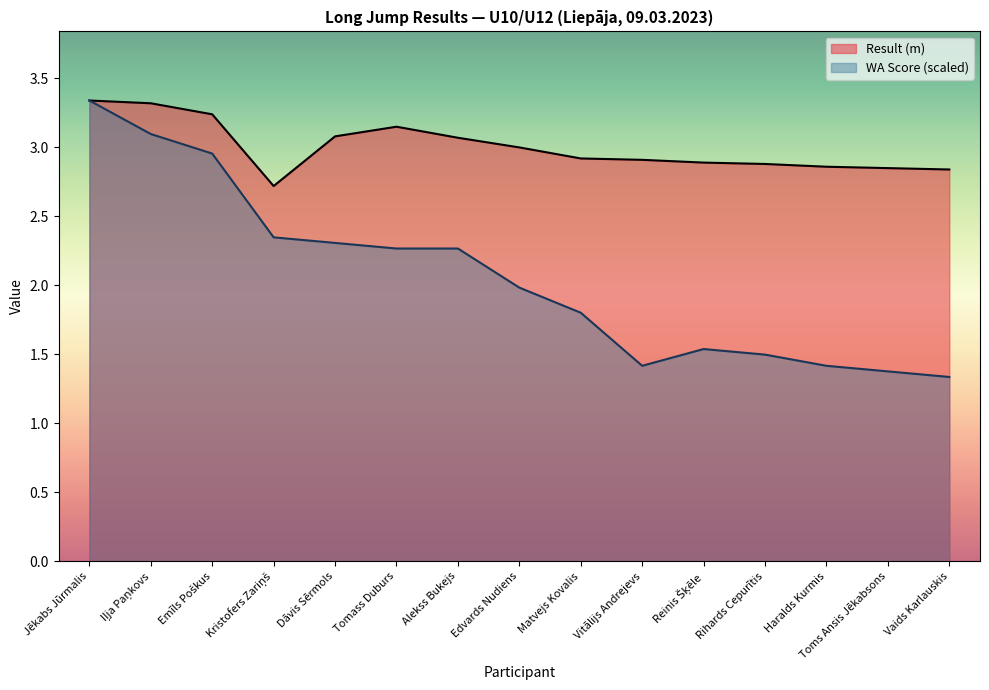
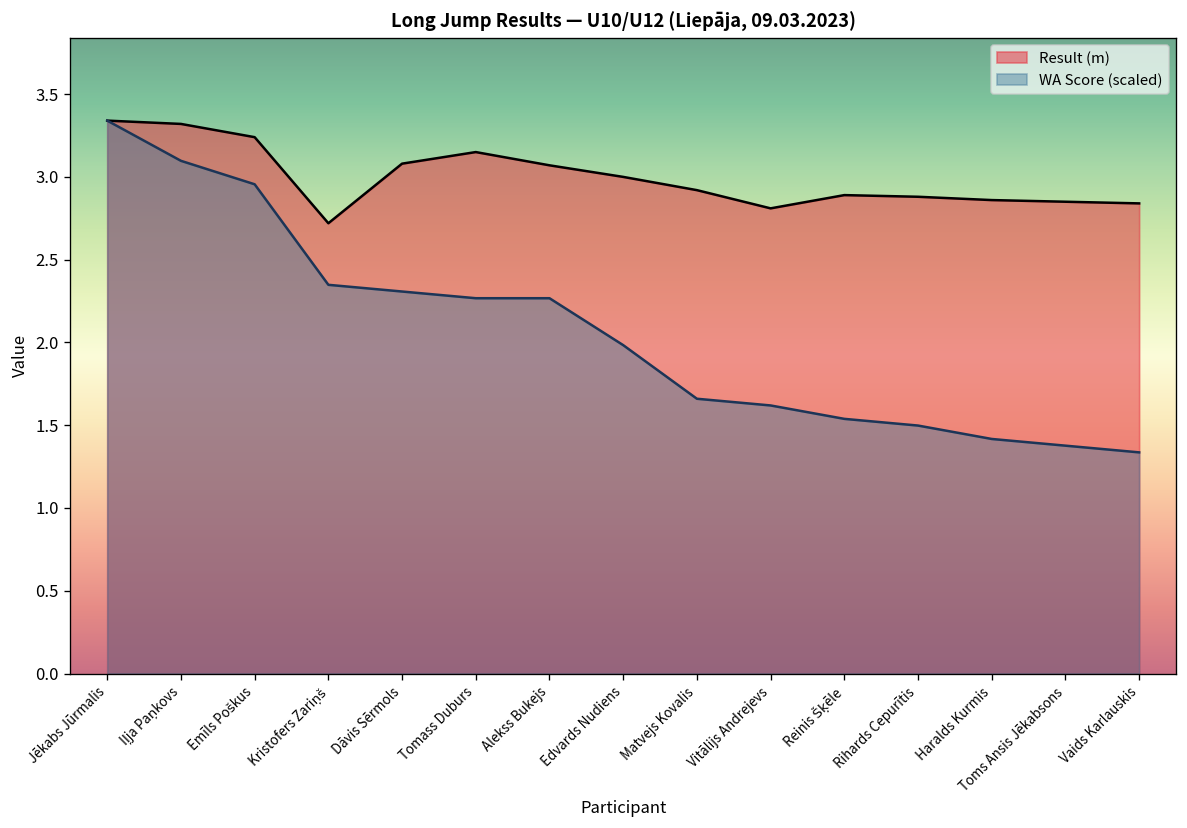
WA Score (scaled), Matvejs Kovalis: 1.80 -> 1.66
Result (m), Vitālijs Andrejevs: 2.91 -> 2.81
WA Score (scaled), Vitālijs Andrejevs: 1.42 -> 1.62
